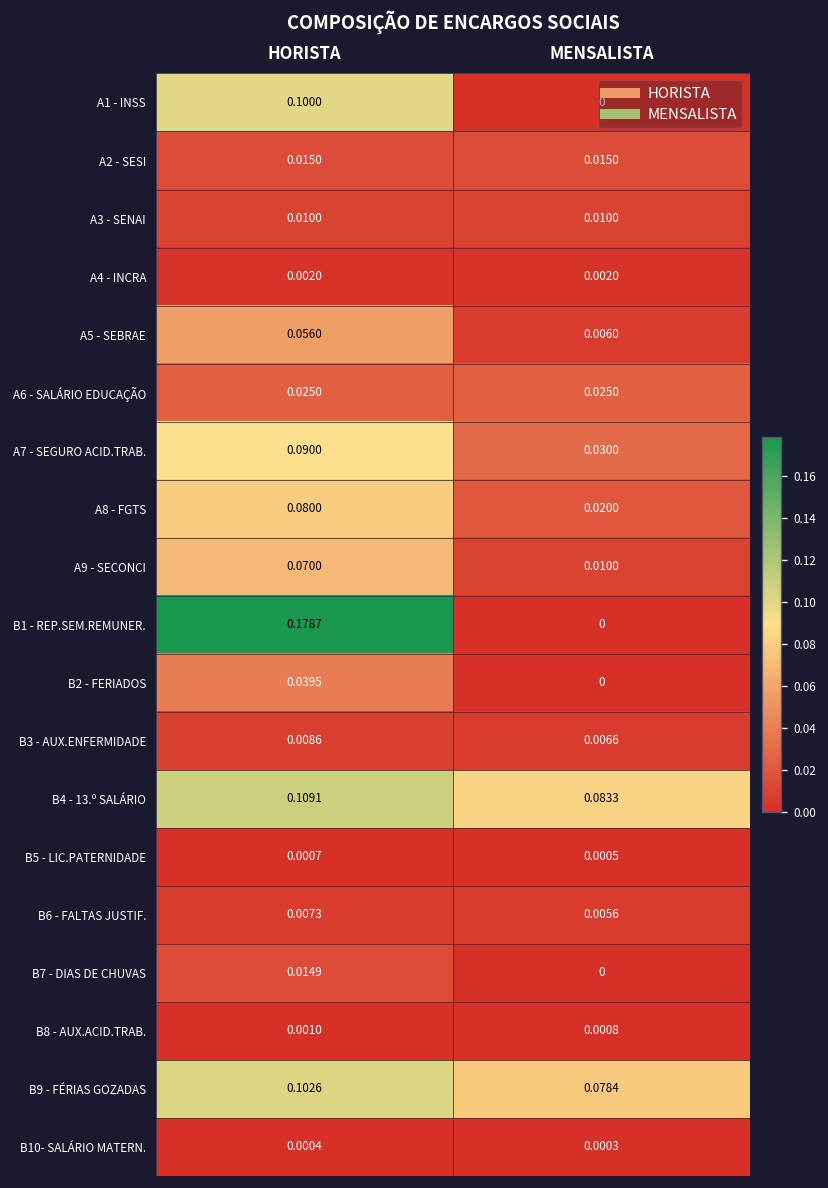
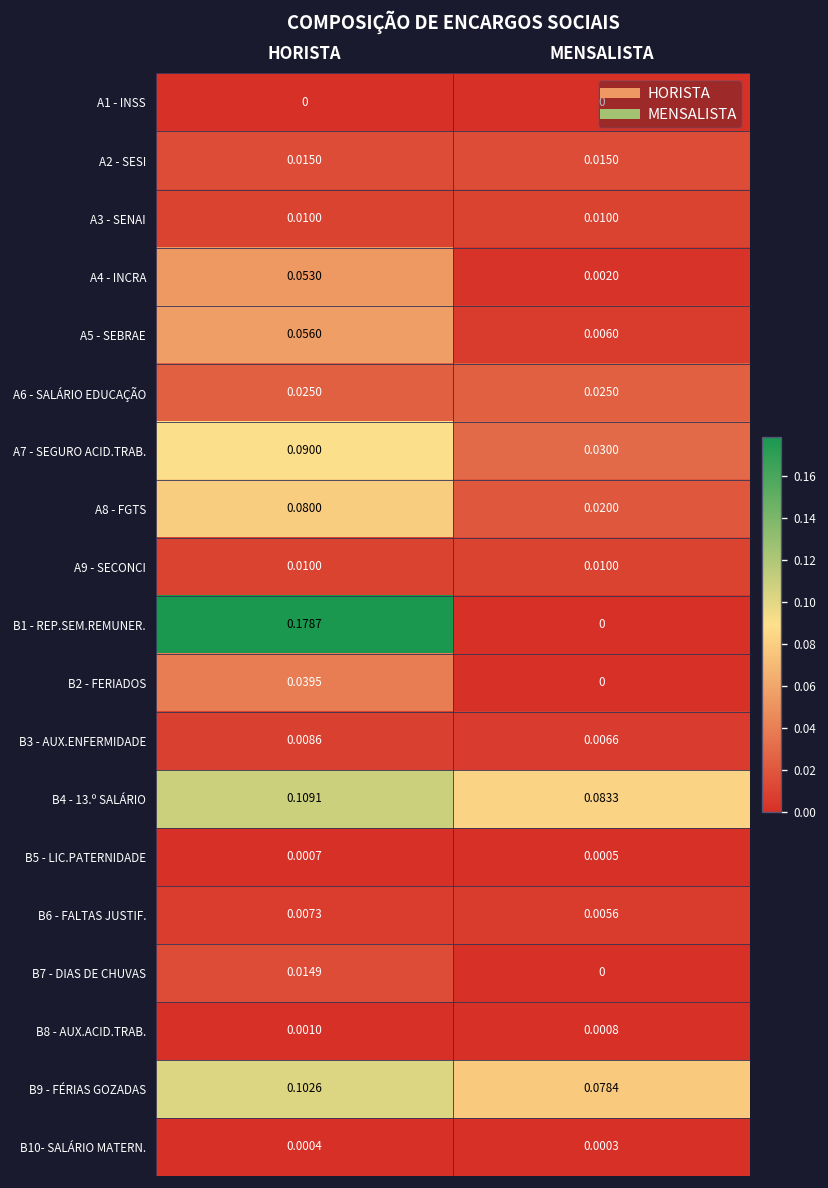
A1 - INSS, HORISTA: 0.1000 -> 0
A4 - INCRA, HORISTA: 0.0020 -> 0.0530
A9 - SECONCI, HORISTA: 0.0700 -> 0.0100
